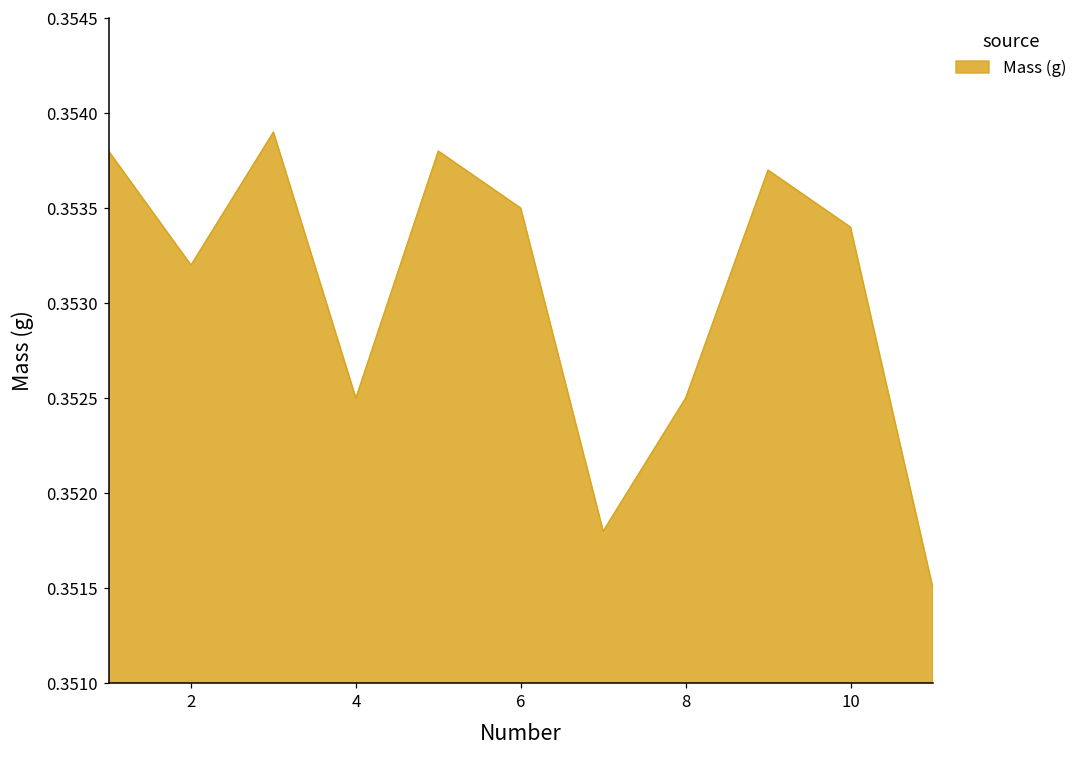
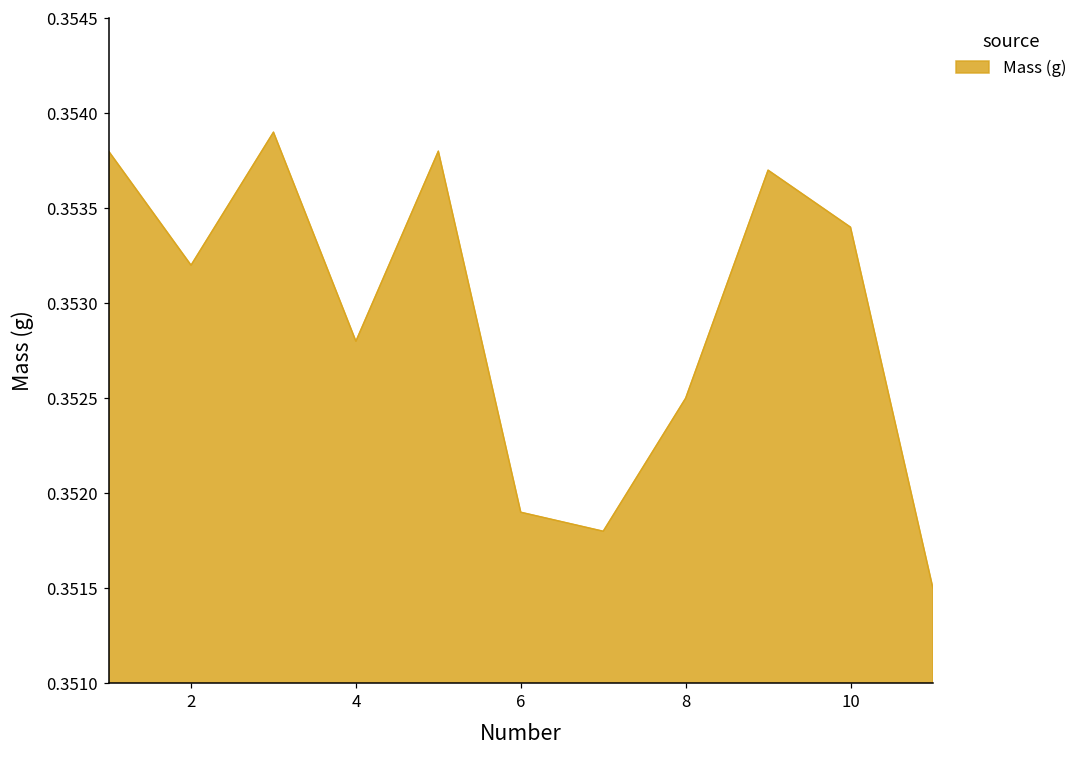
4: 0.3525 -> 0.3528
6: 0.3535 -> 0.3519
